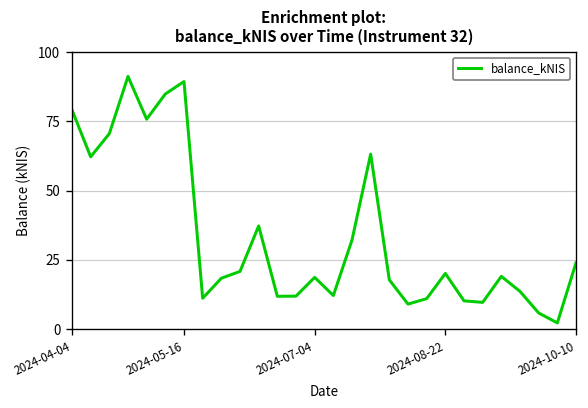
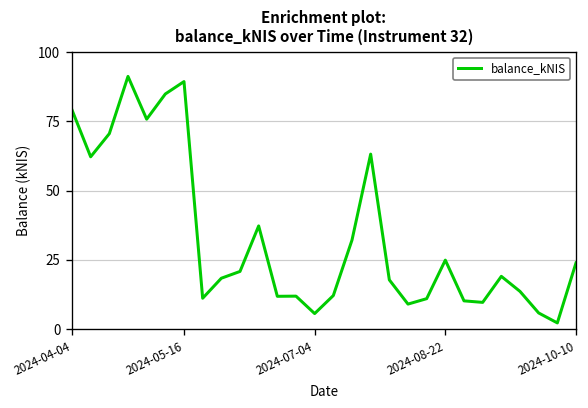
2024-07-04: 19 -> 6
2024-08-22: 20 -> 25
